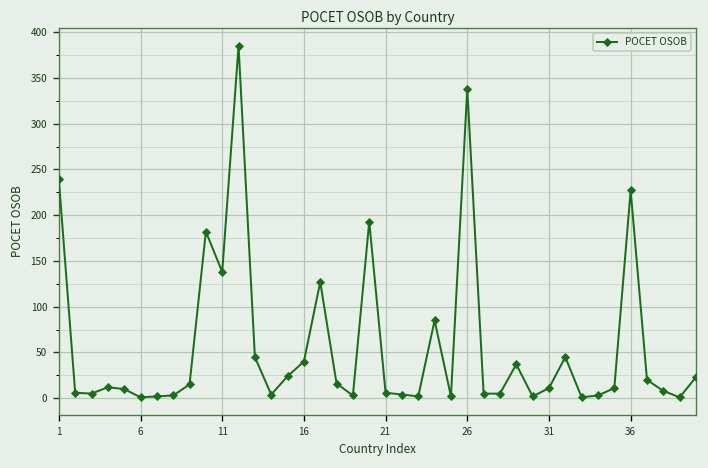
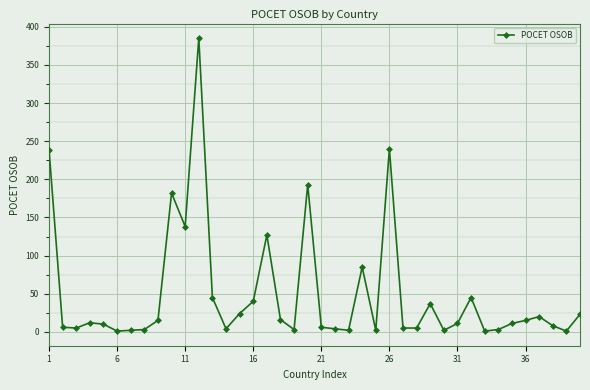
26: 340 -> 240
36: 230 -> 20
